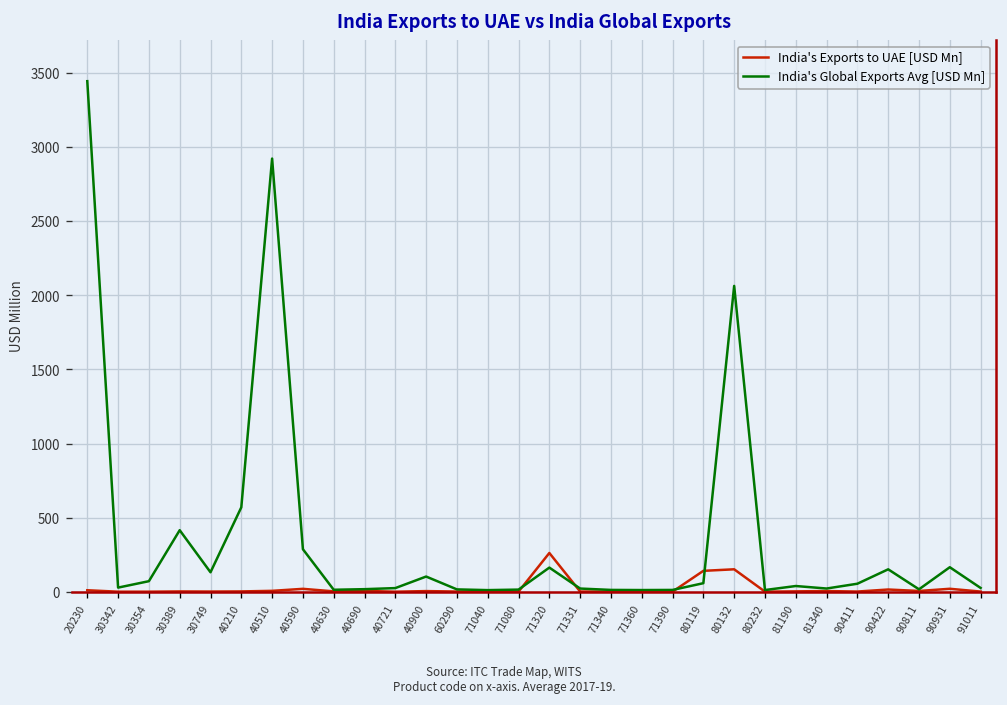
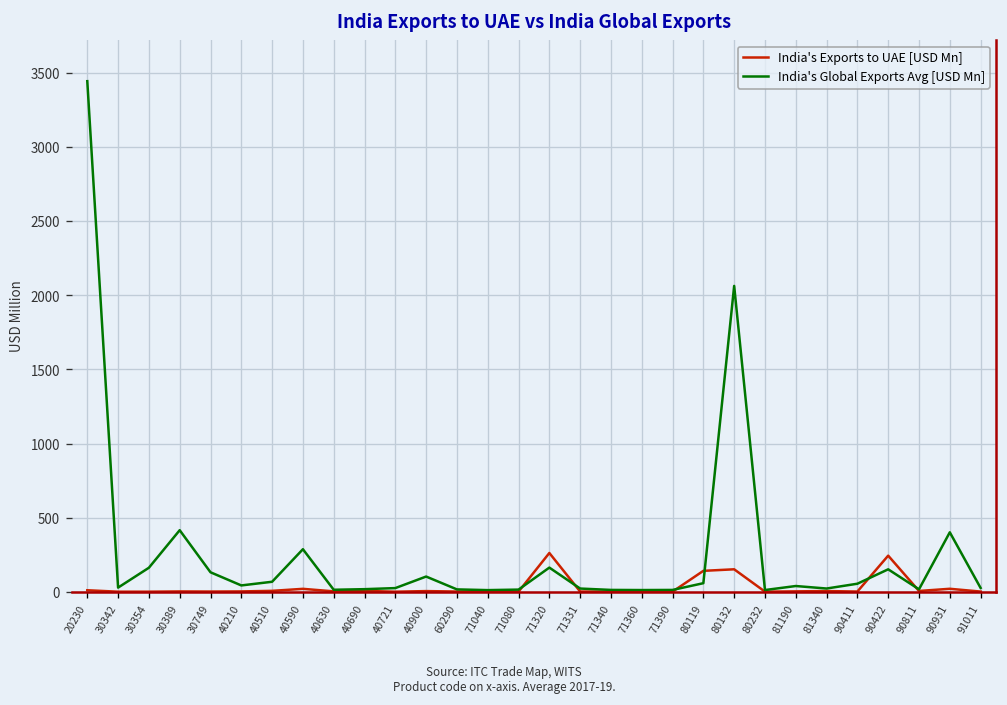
India's Global Exports Avg [USD Mn], 30354: 70 -> 160
India's Global Exports Avg [USD Mn], 40210: 570 -> 40
India's Global Exports Avg [USD Mn], 40510: 2920 -> 70
India's Exports to UAE [USD Mn], 90422: 10 -> 240
India's Global Exports Avg [USD Mn], 90931: 170 -> 400
